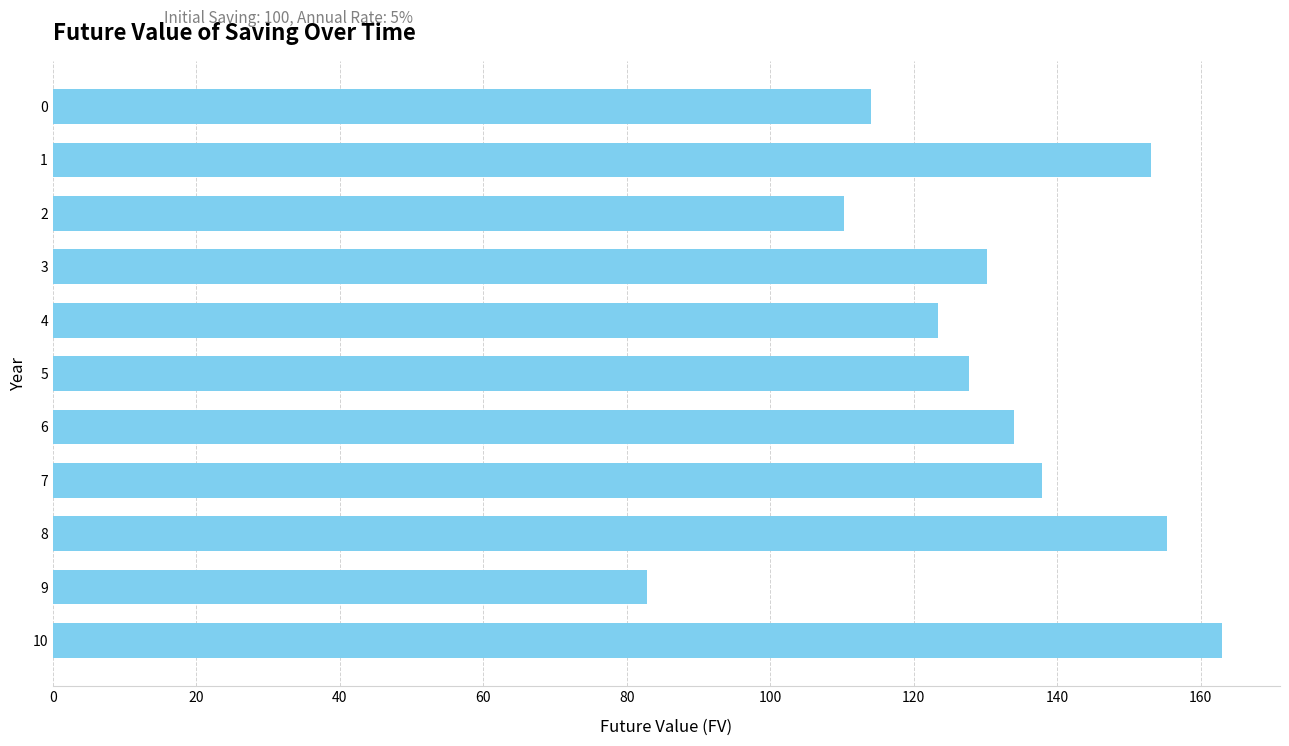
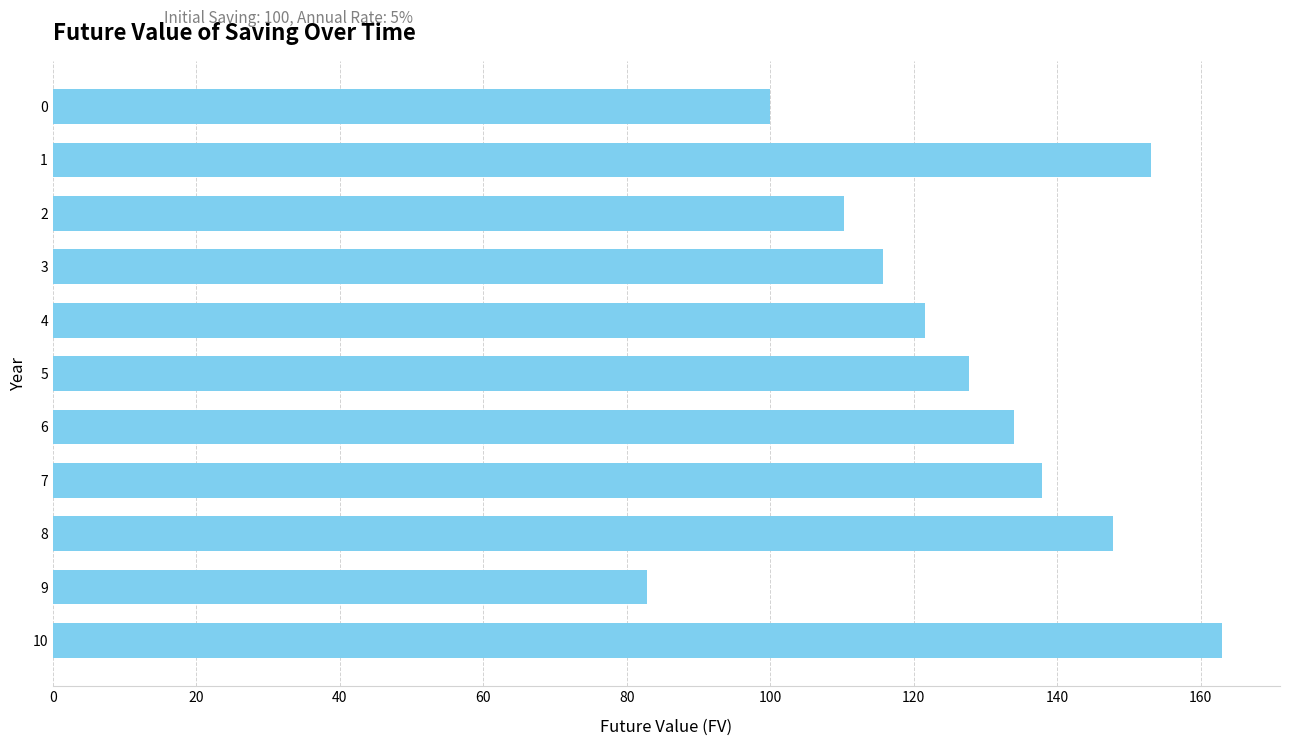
0: 114 -> 100
3: 130 -> 116
4: 123 -> 122
8: 155 -> 148
